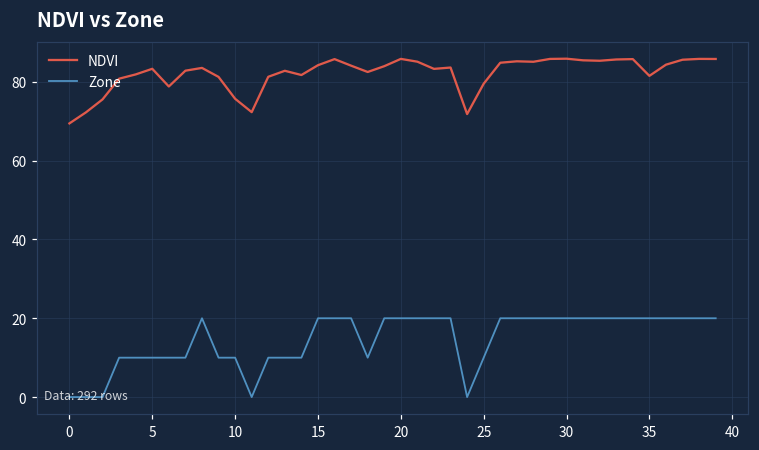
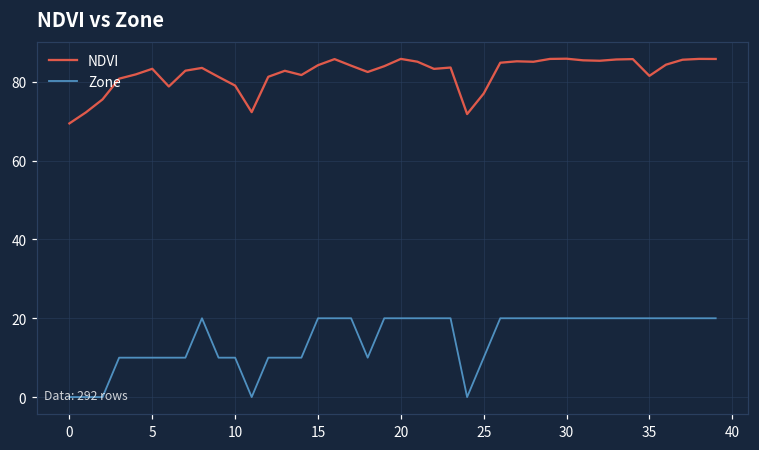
NDVI, 10: 76 -> 79
NDVI, 25: 80 -> 77
